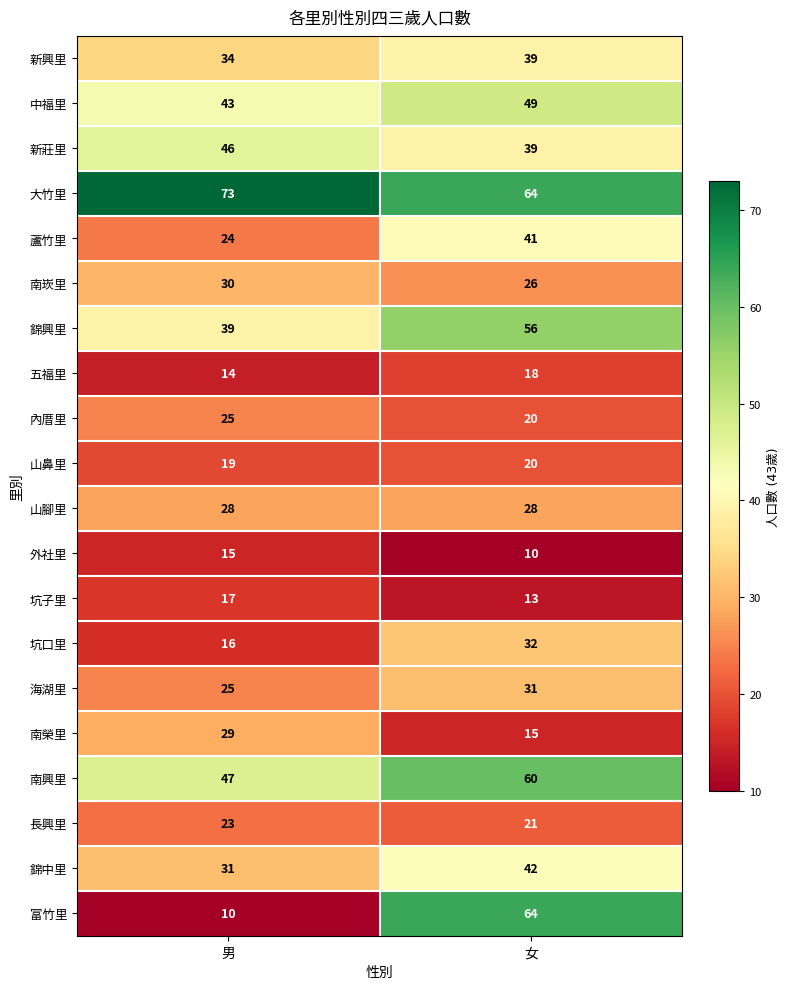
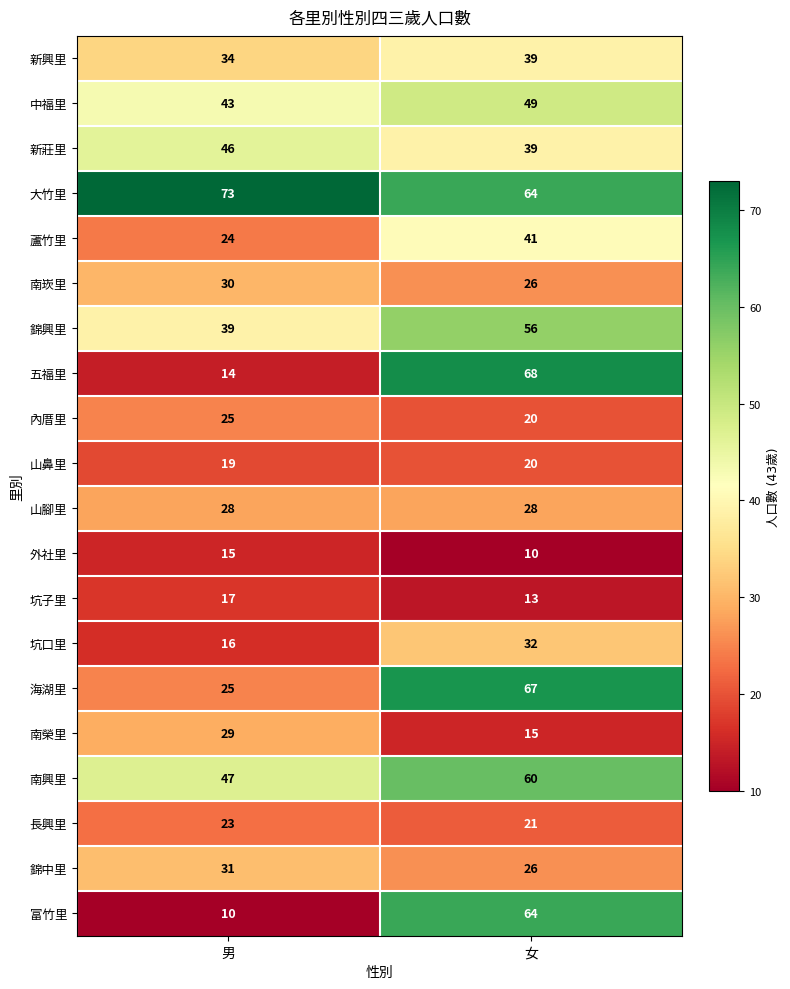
五福里, 女: 18 -> 68
海湖里, 女: 31 -> 67
錦中里, 女: 42 -> 26
